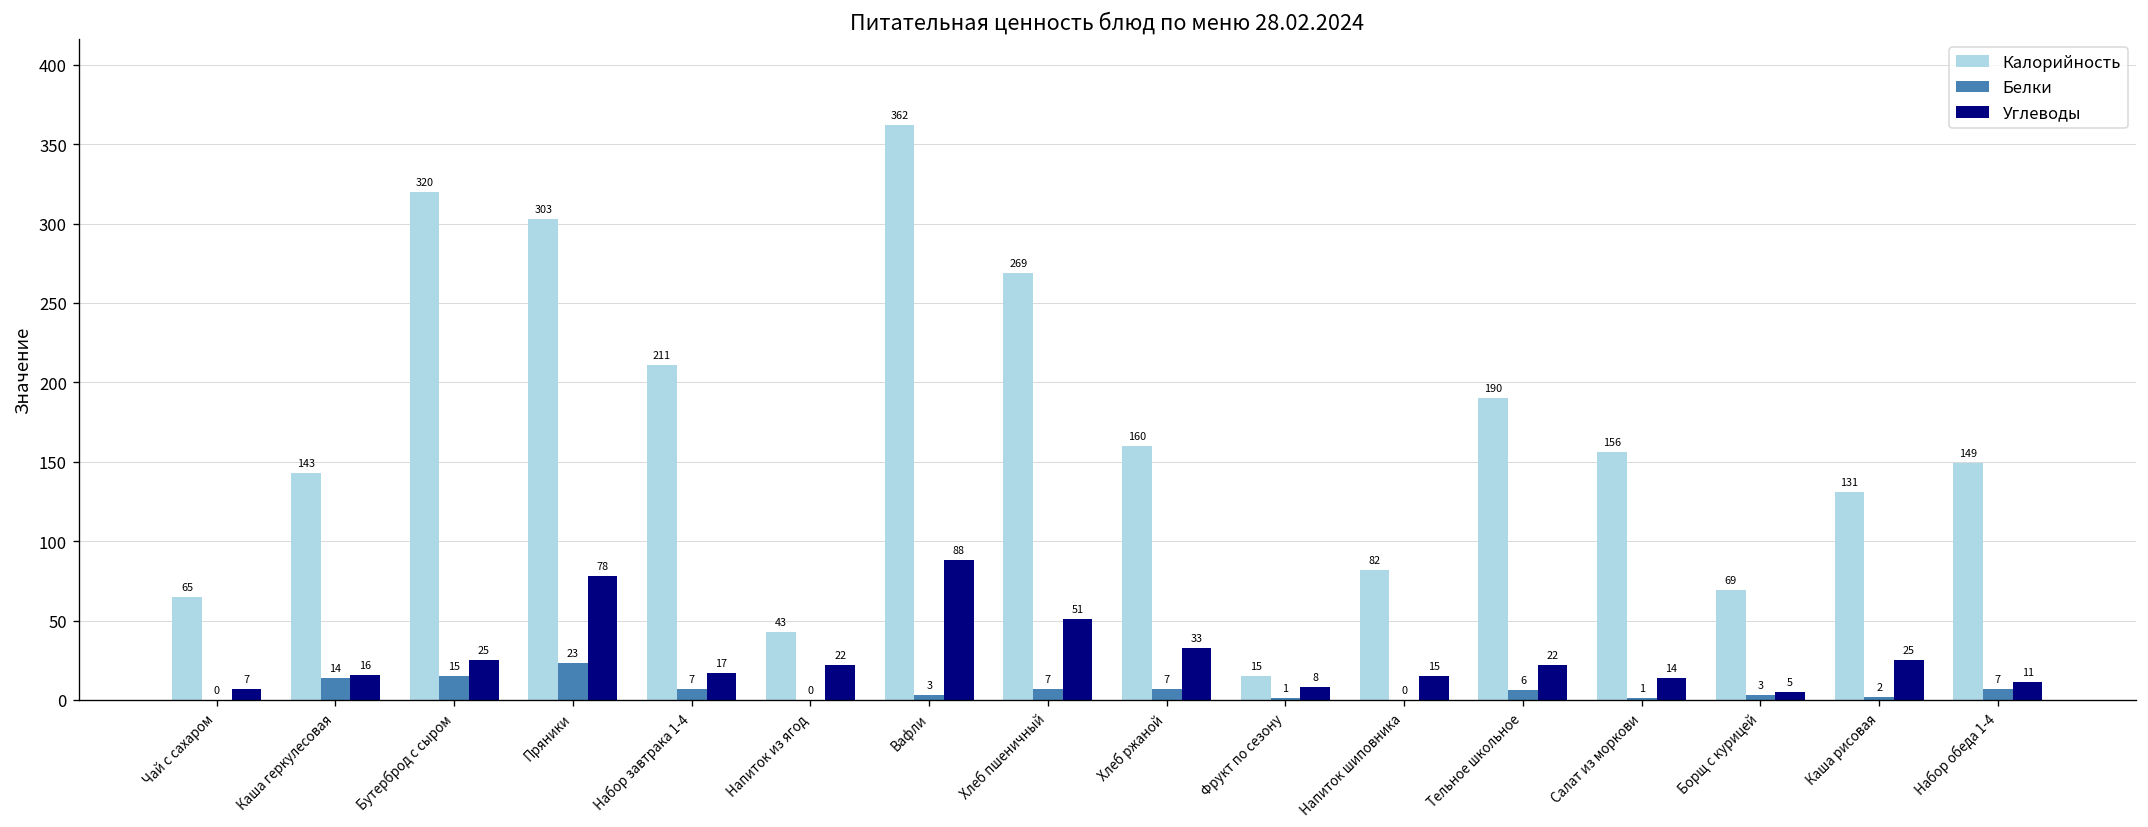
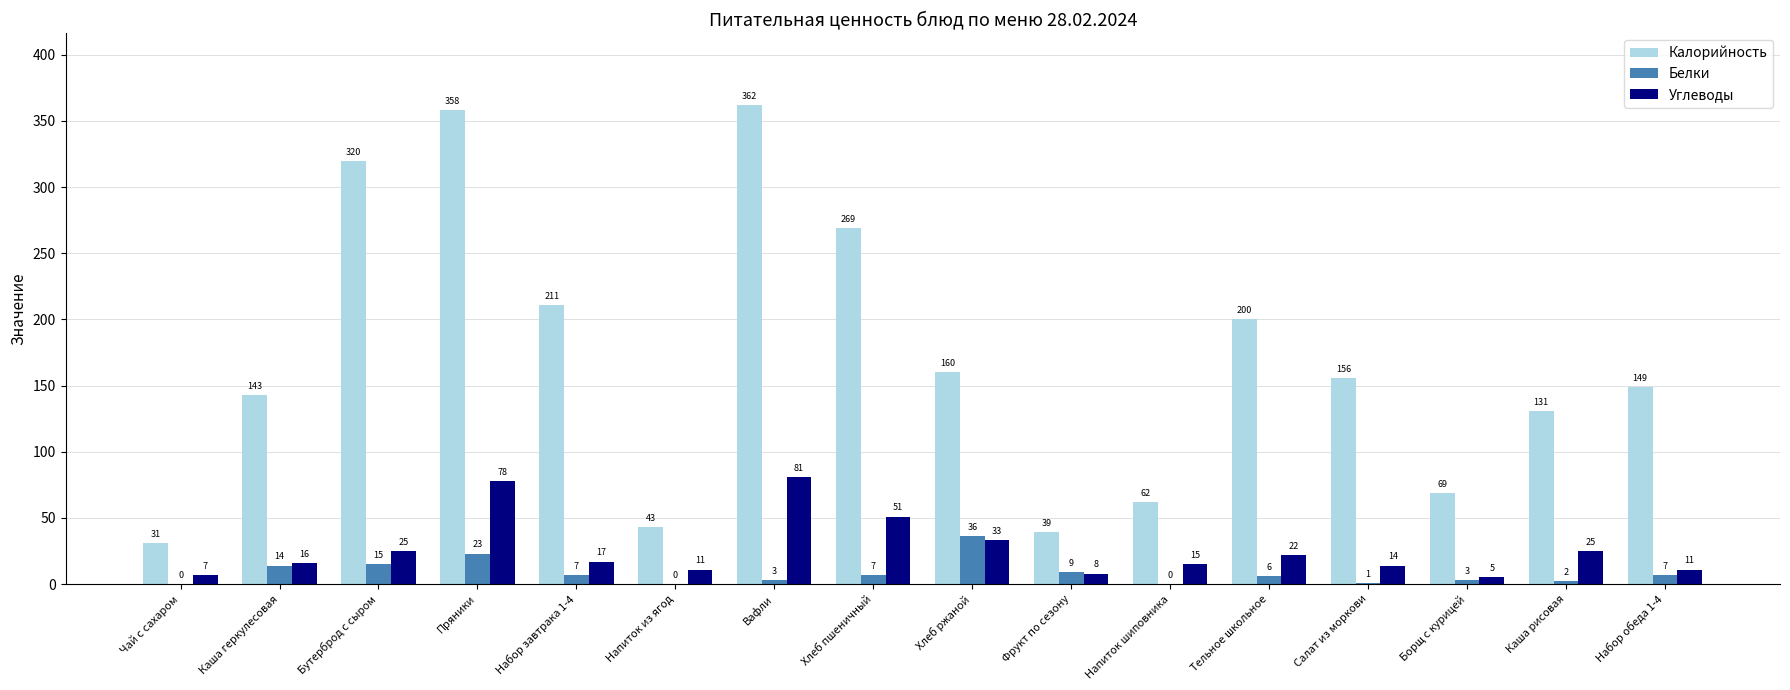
Калорийность, Чай с сахаром: 65 -> 31
Калорийность, Пряники: 303 -> 358
Углеводы, Напиток из ягод: 22 -> 11
Углеводы, Вафли: 88 -> 81
Белки, Хлеб ржаной: 7 -> 36
Калорийность, Фрукт по сезону: 15 -> 39
Белки, Фрукт по сезону: 1 -> 9
Калорийность, Напиток шиповника: 82 -> 62
Калорийность, Тельное школьное: 190 -> 200
